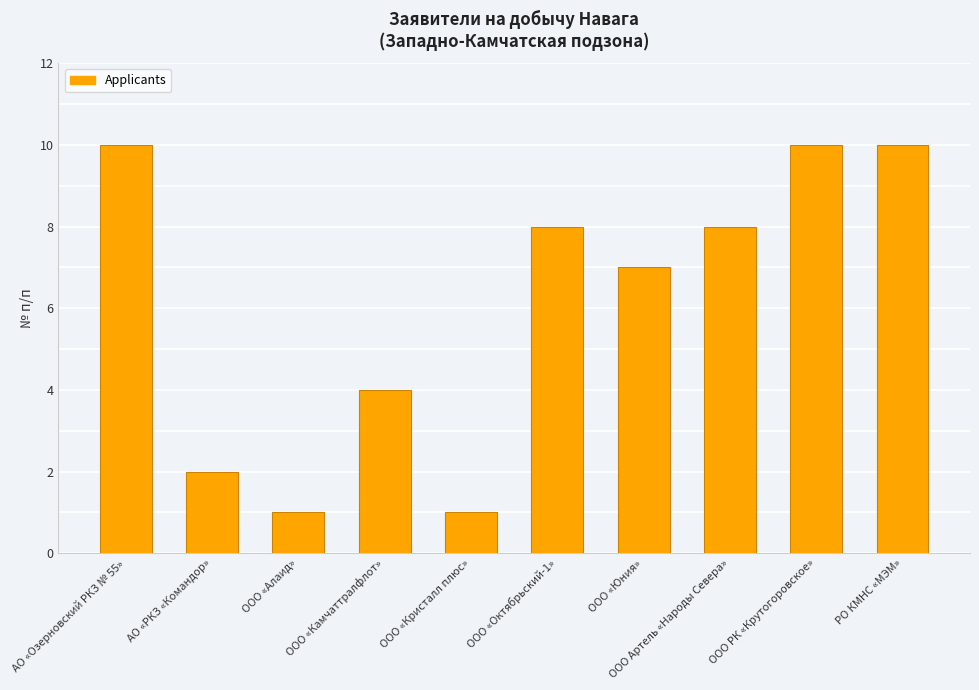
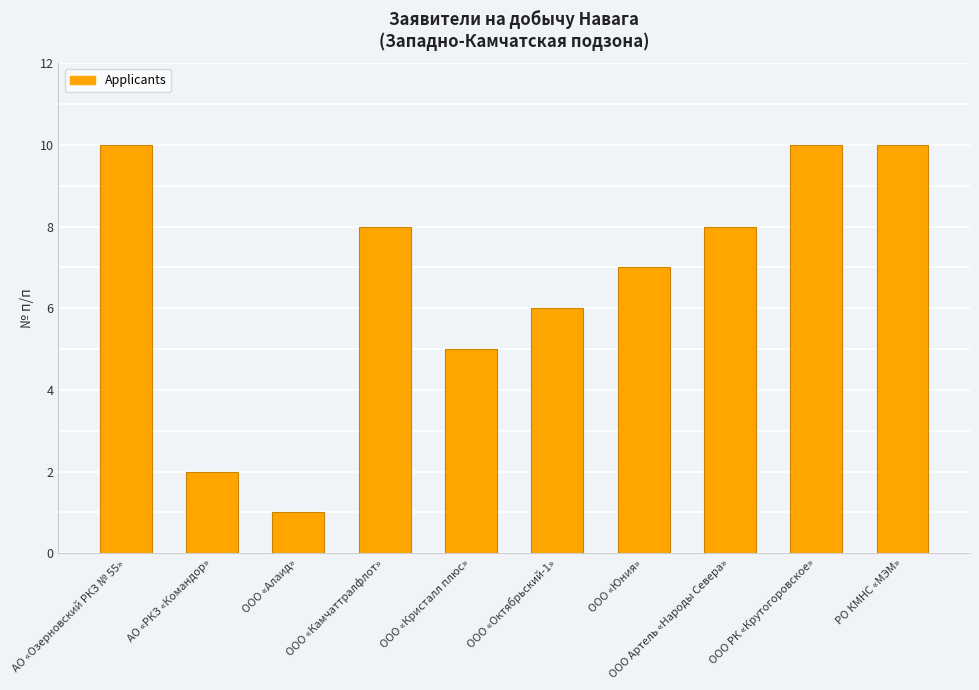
ООО «Камчаттралфлот»: 4 -> 8
ООО «Кристалл плюс»: 1 -> 5
ООО «Октябрьский-1»: 8 -> 6
